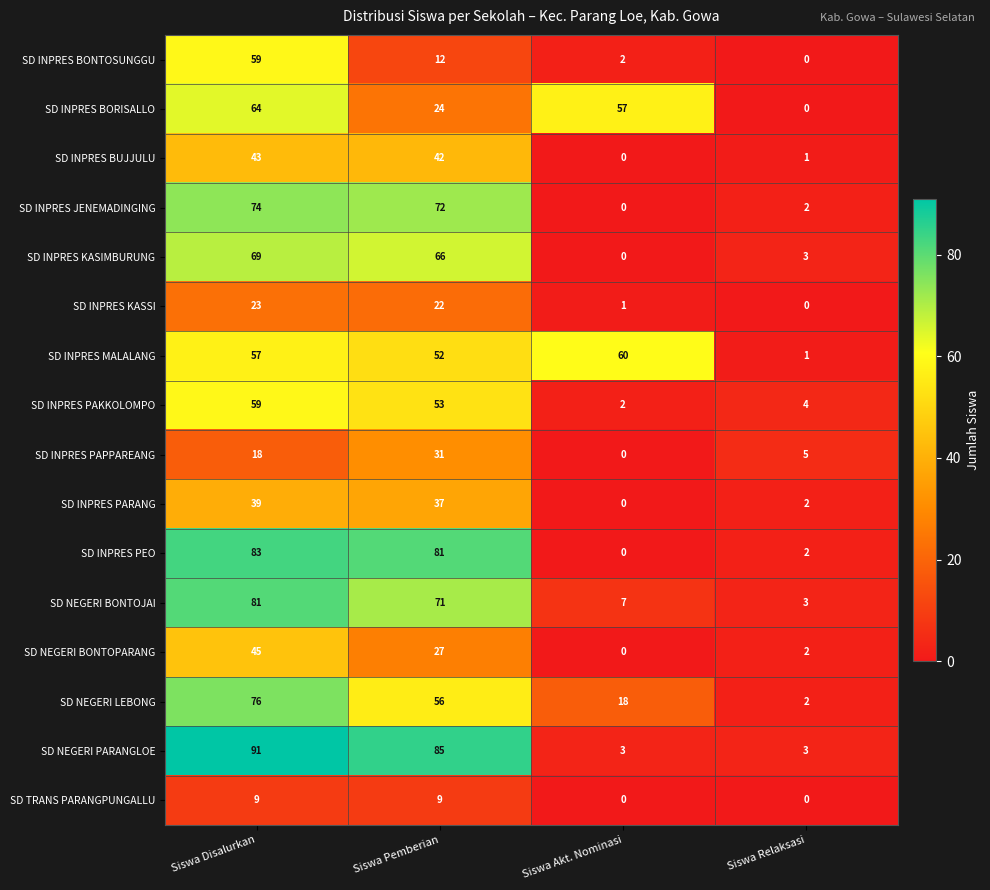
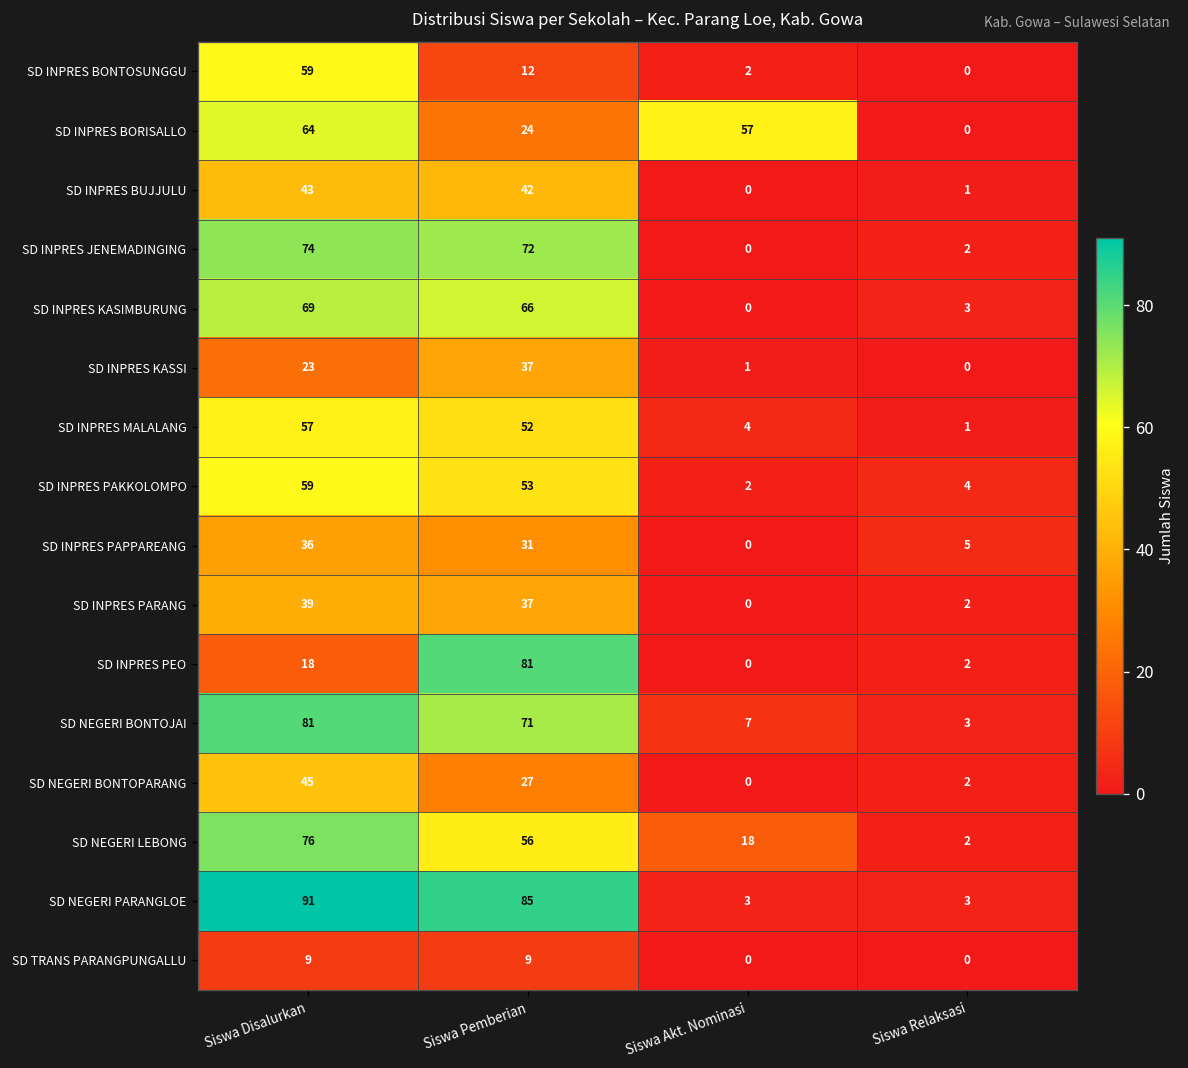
SD INPRES KASSI, Siswa Pemberian: 22 -> 37
SD INPRES MALALANG, Siswa Akt. Nominasi: 60 -> 4
SD INPRES PAPPAREANG, Siswa Disalurkan: 18 -> 36
SD INPRES PEO, Siswa Disalurkan: 83 -> 18
